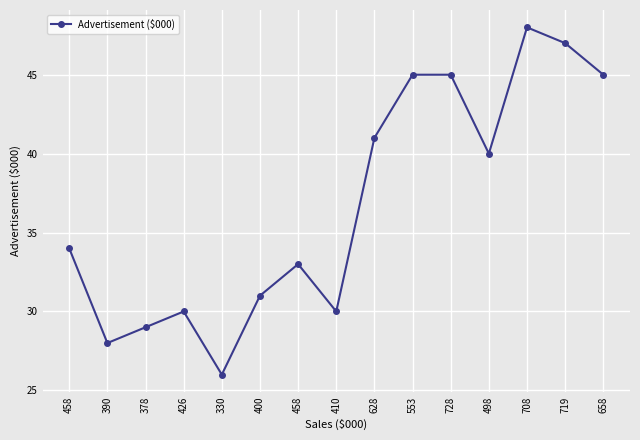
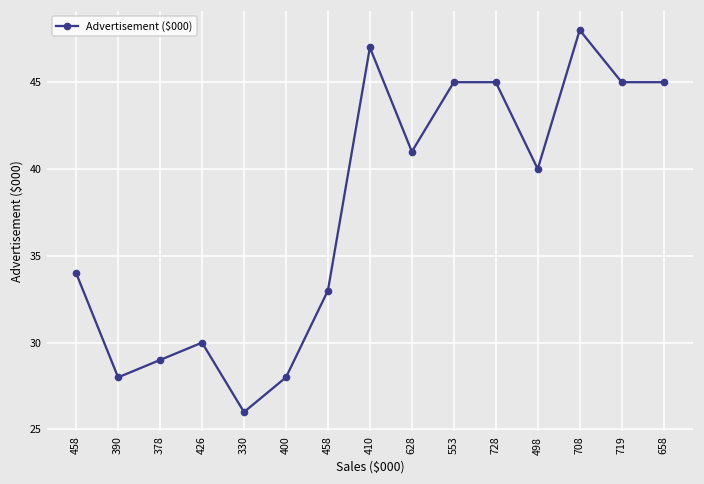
400: 31 -> 28
410: 30 -> 47
719: 47 -> 45
